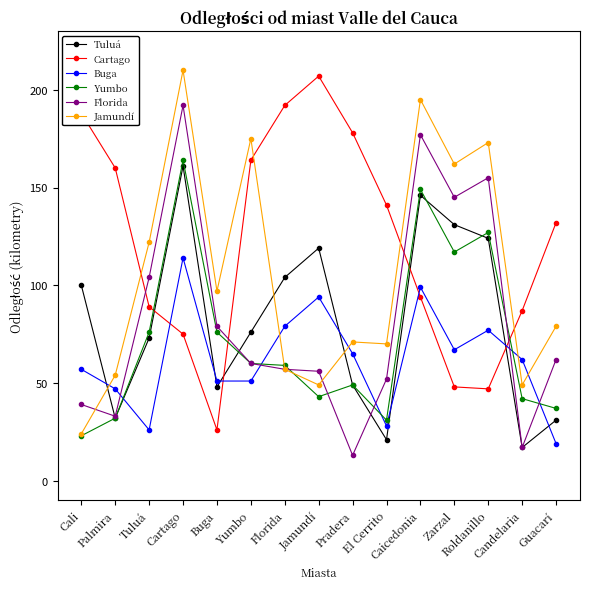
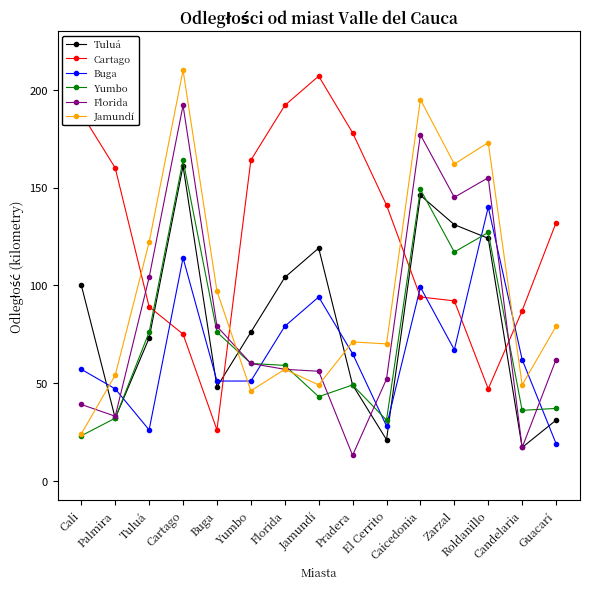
Jamundí, Yumbo: 175 -> 46
Cartago, Zarzal: 48 -> 92
Buga, Roldanillo: 77 -> 140
Yumbo, Candelaria: 42 -> 36
